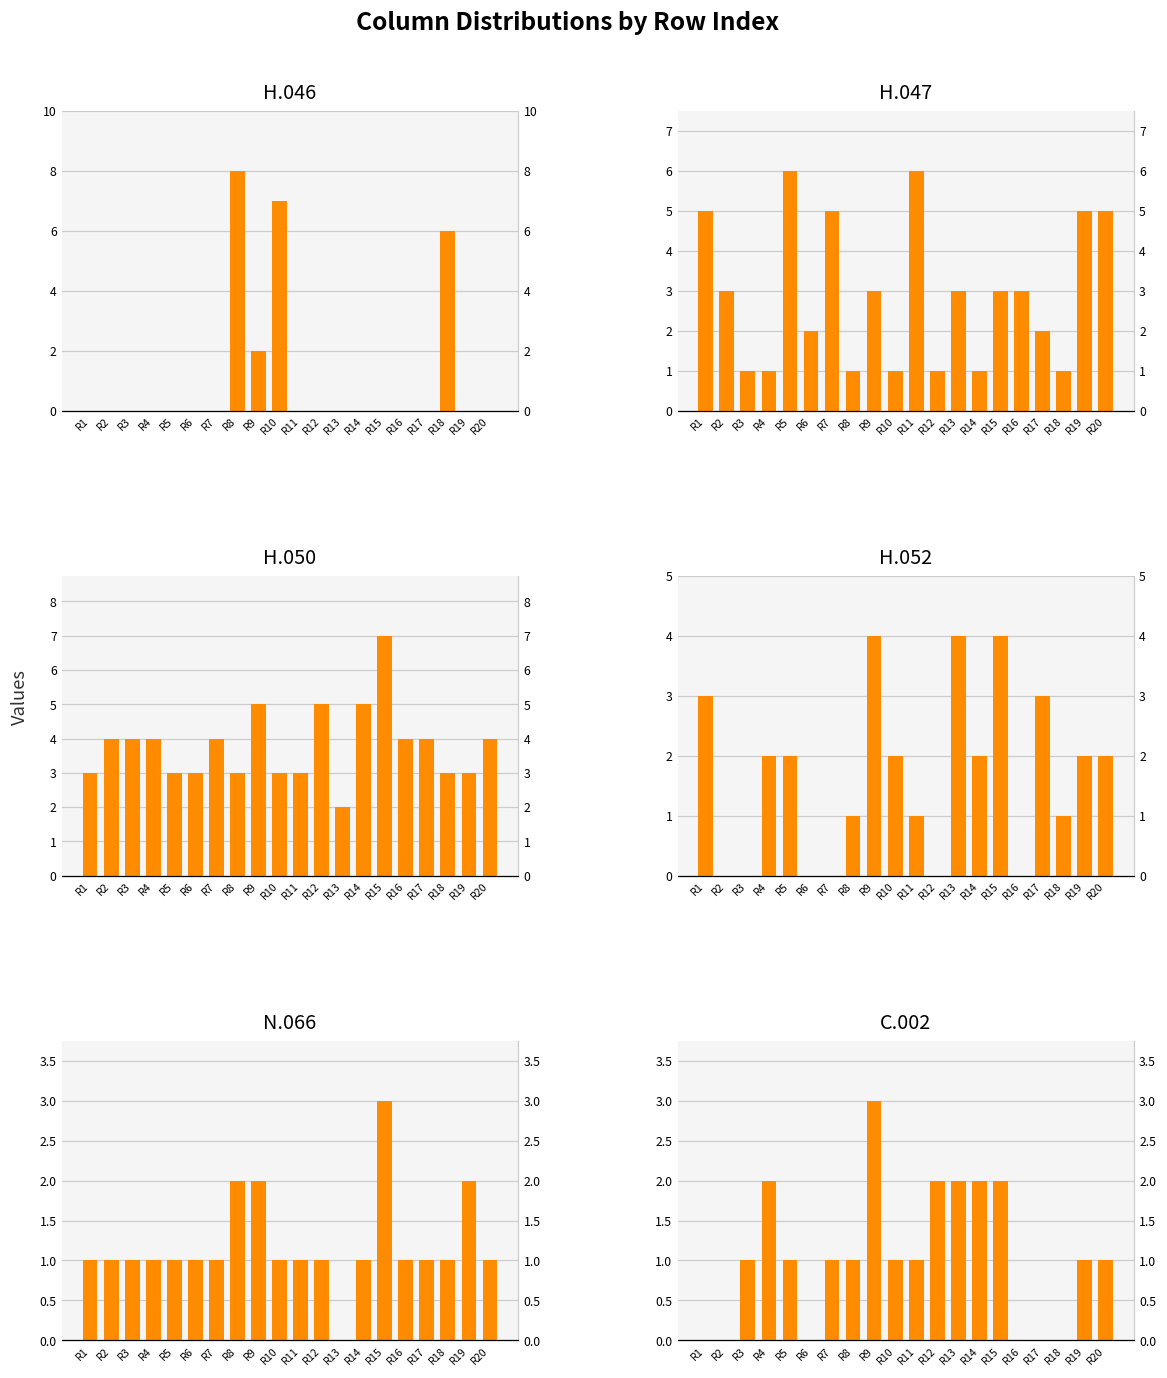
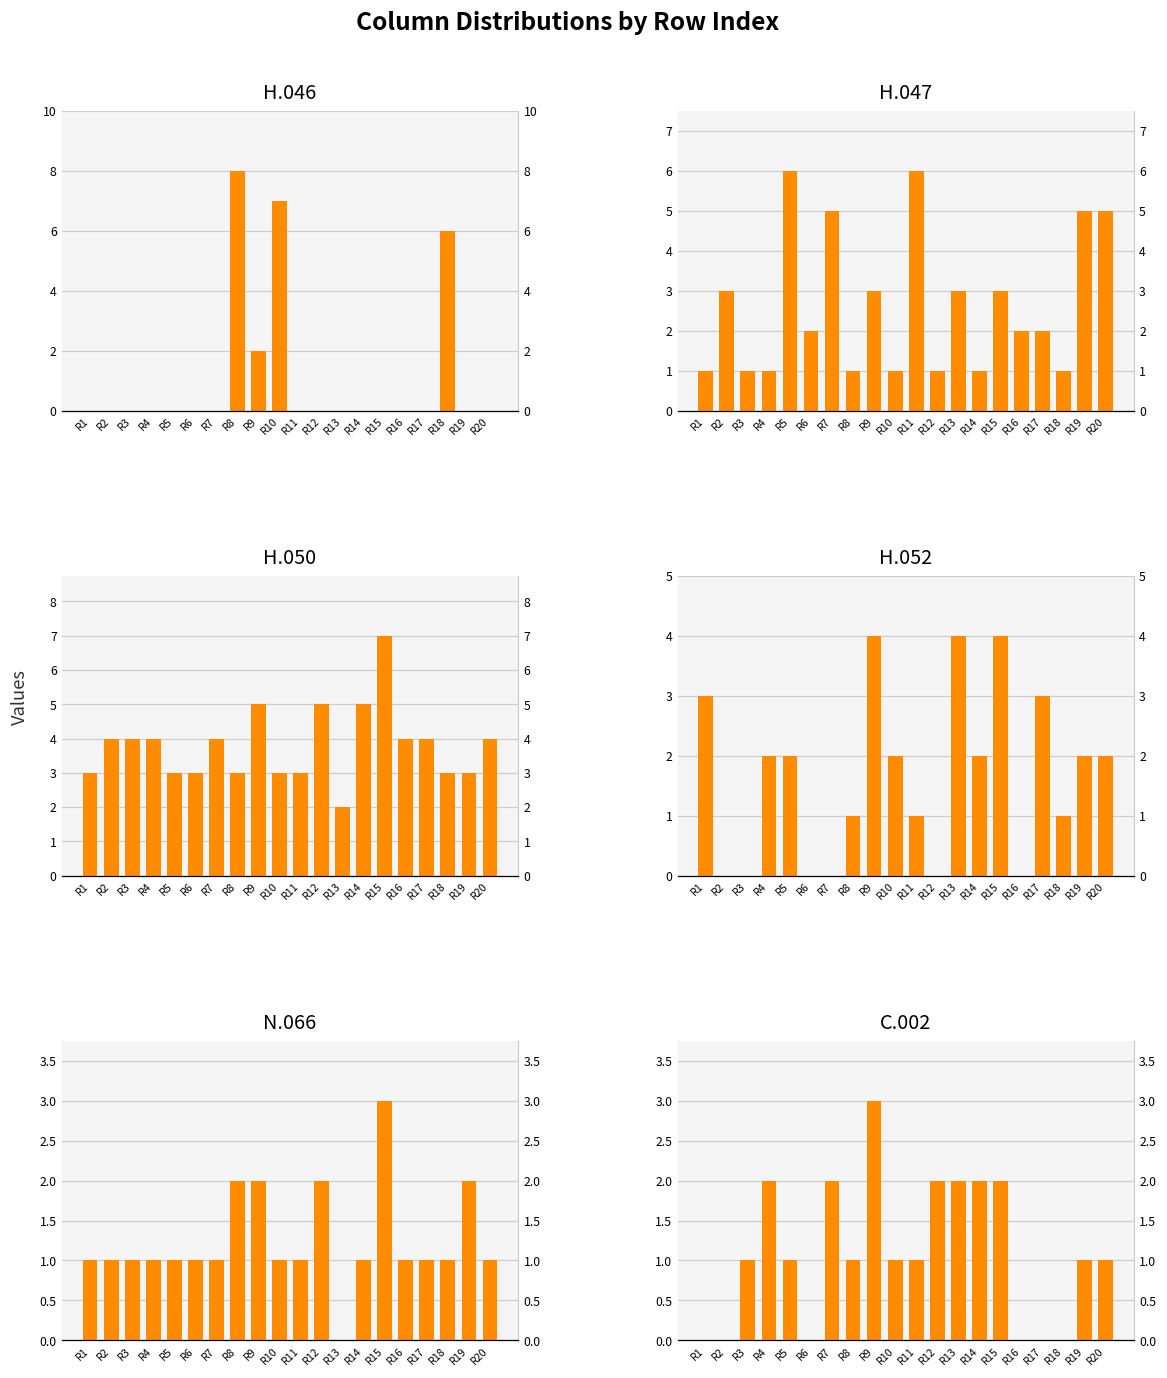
H.047, R1: 5 -> 1
H.047, R16: 3 -> 2
N.066, R12: 1 -> 2
C.002, R7: 1 -> 2
